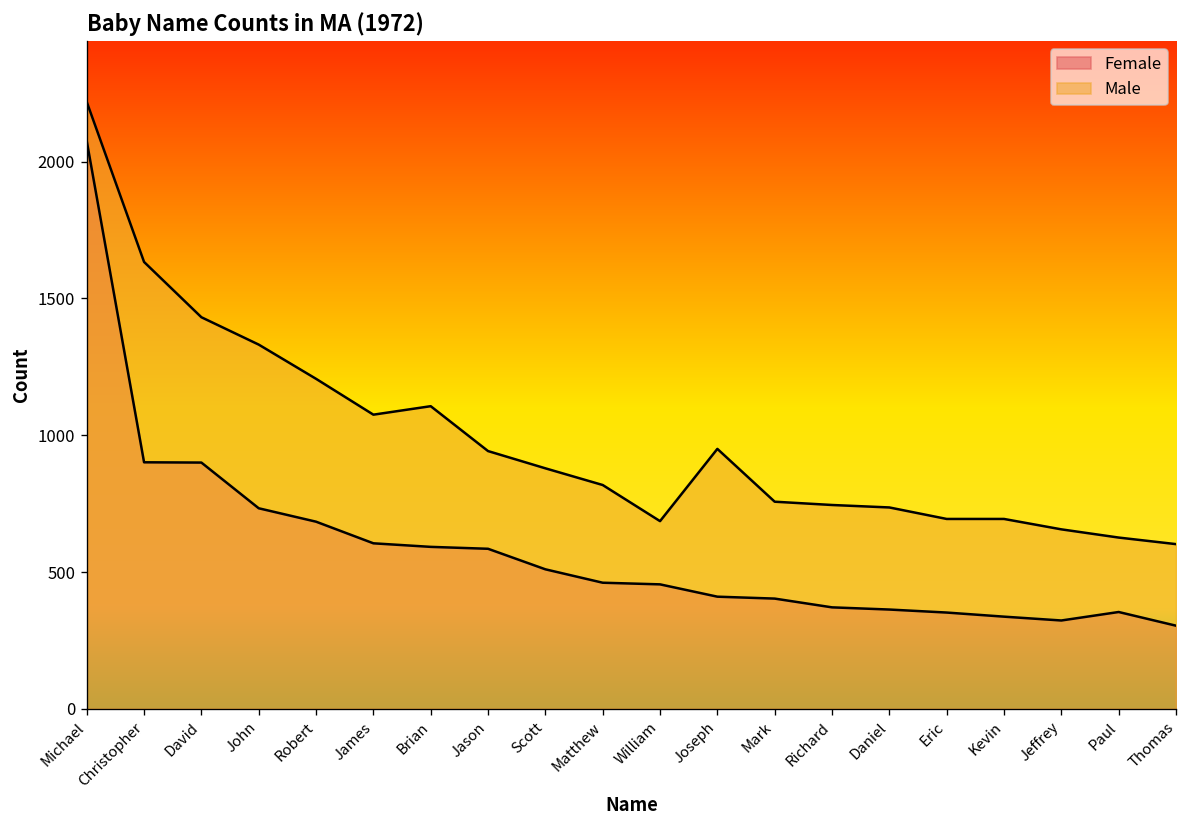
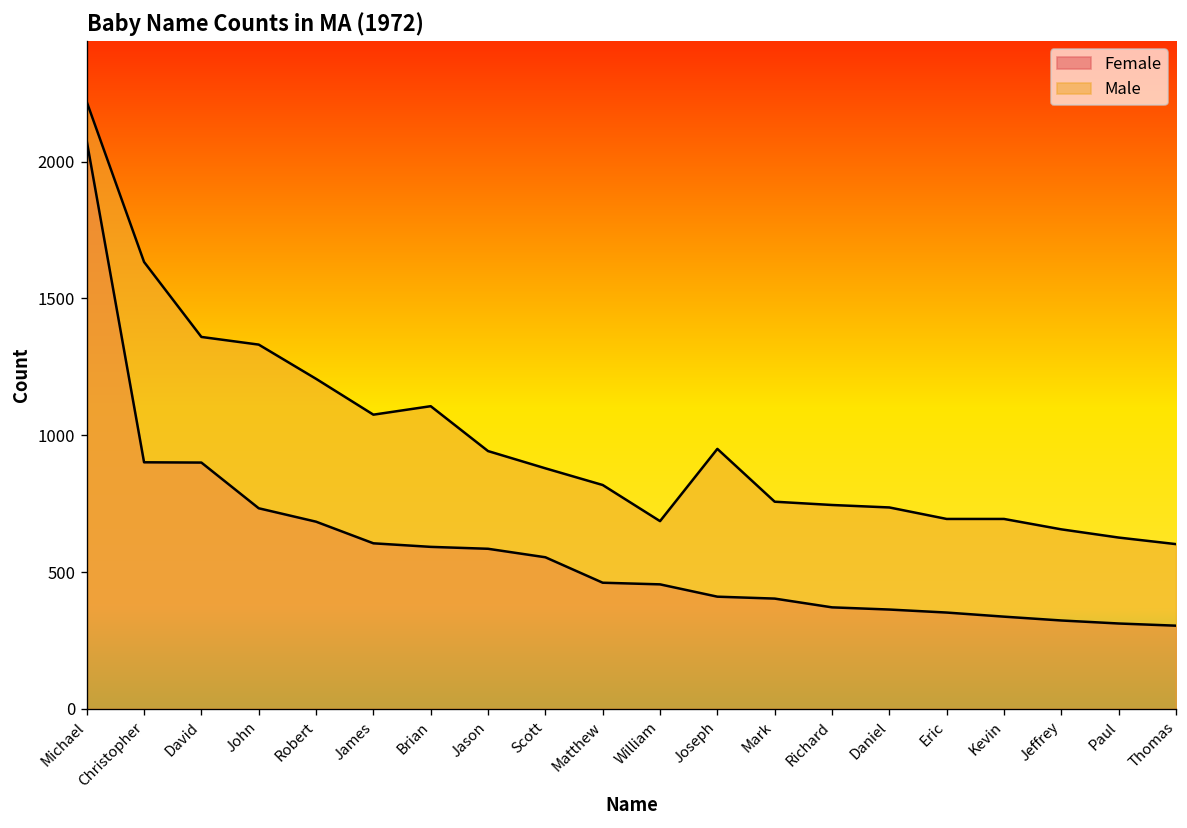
Male, David: 1430 -> 1360
Female, Scott: 510 -> 550
Female, Paul: 350 -> 310
